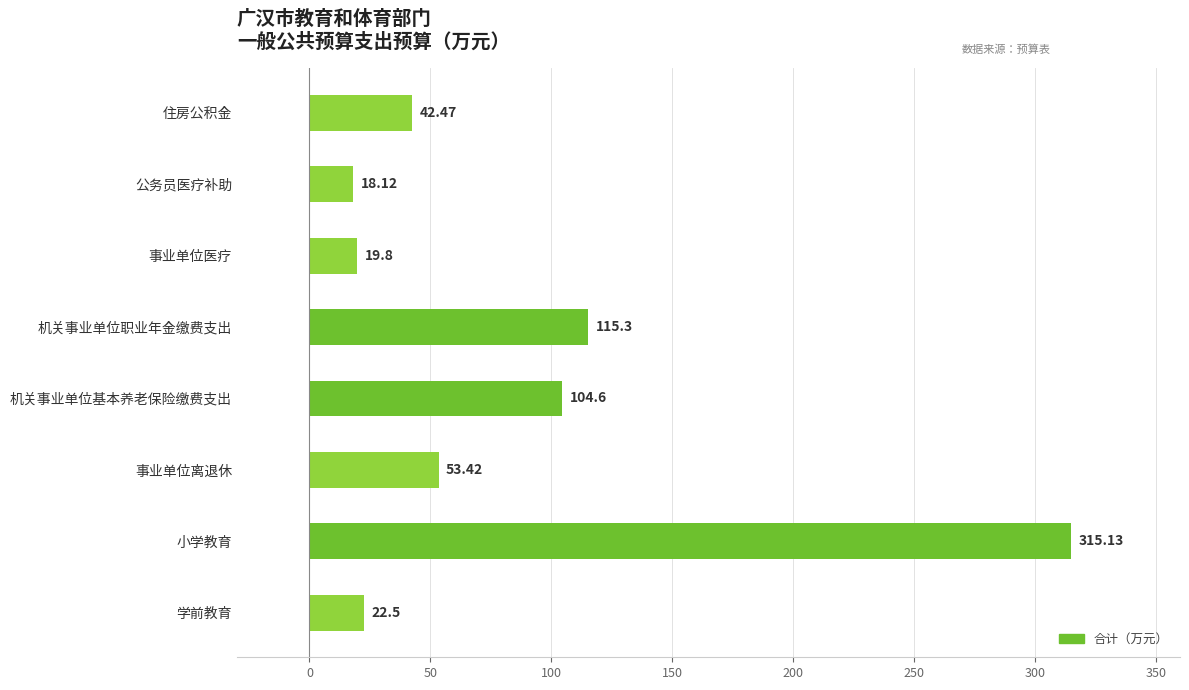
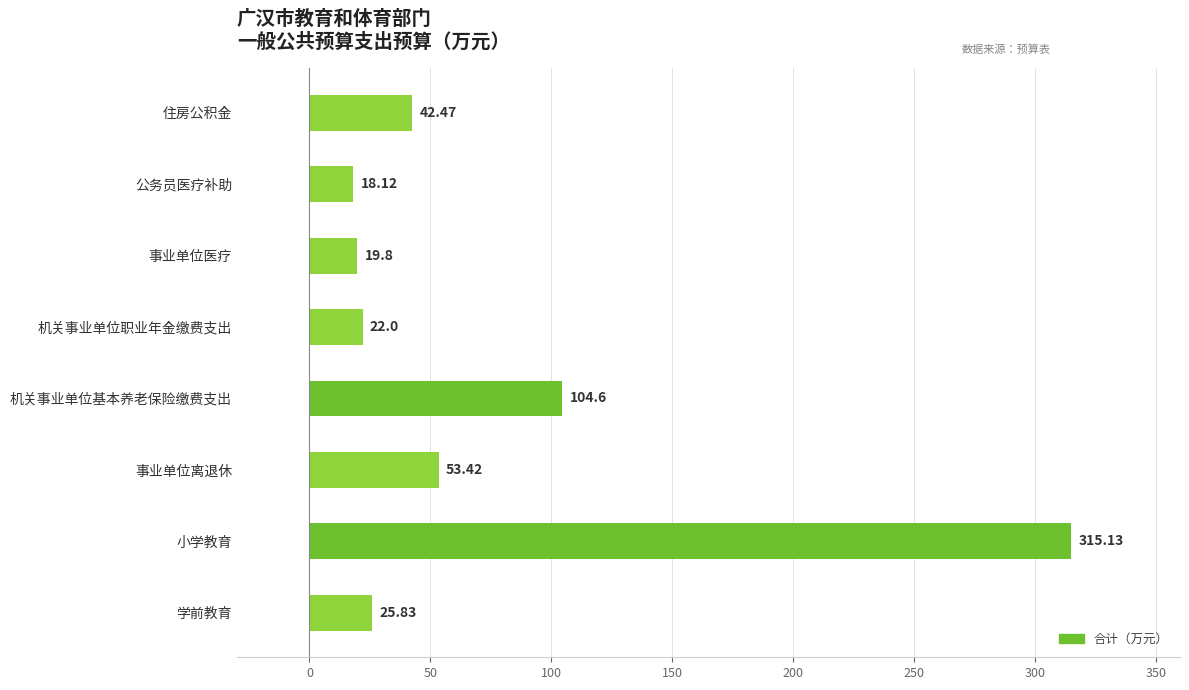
机关事业单位职业年金缴费支出: 115.3 -> 22.0
学前教育: 22.5 -> 25.83
